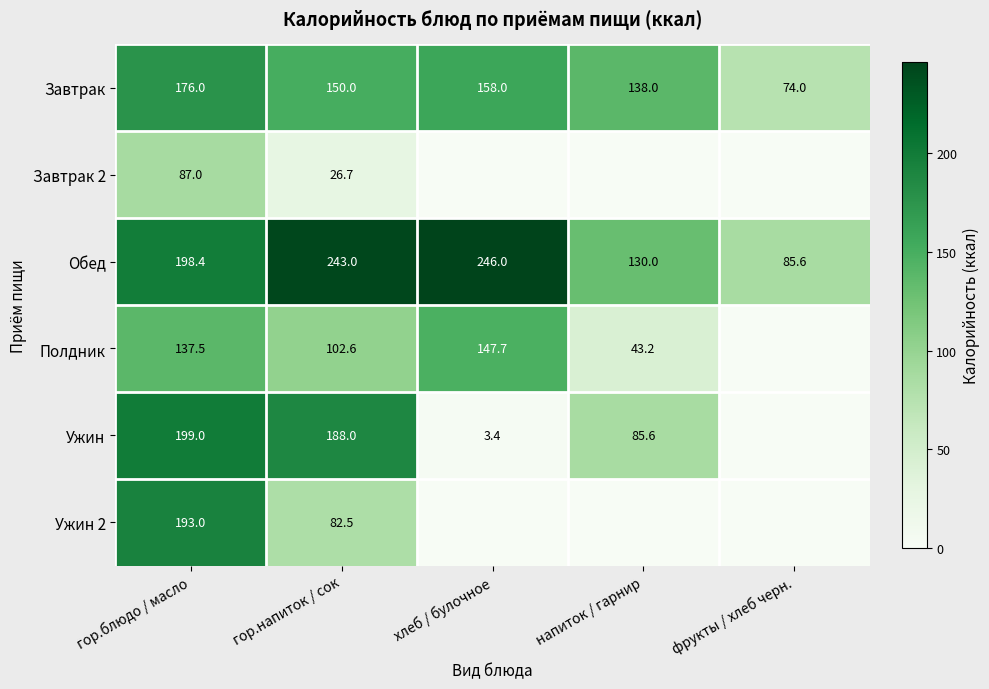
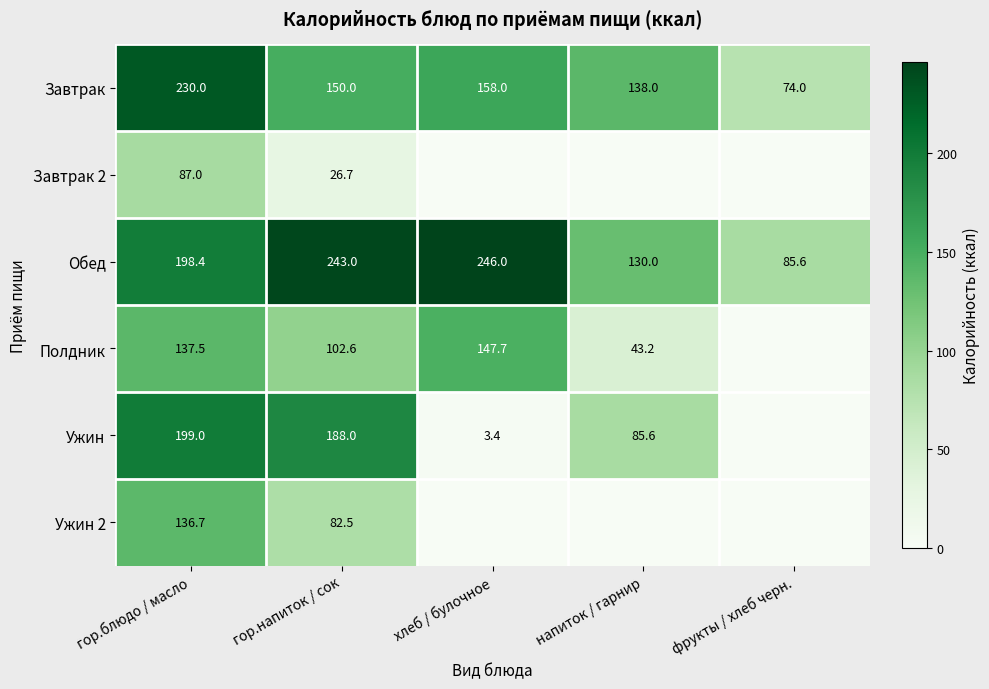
Завтрак, гор.блюдо / масло: 176.0 -> 230.0
Ужин 2, гор.блюдо / масло: 193.0 -> 136.7
